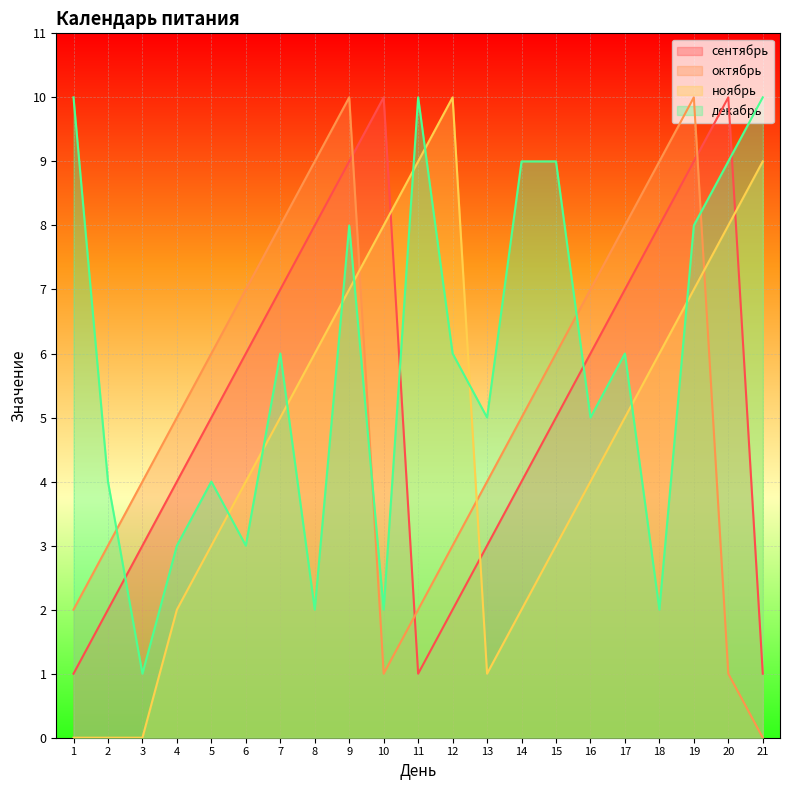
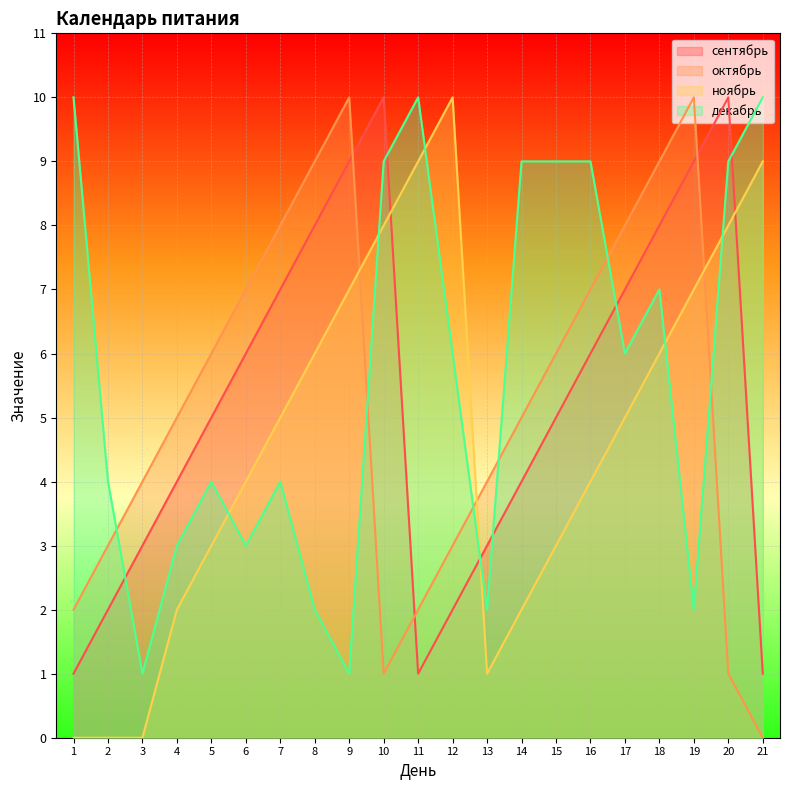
декабрь, 7: 6 -> 4
декабрь, 9: 8 -> 1
декабрь, 10: 2 -> 9
декабрь, 13: 5 -> 2
декабрь, 16: 5 -> 9
декабрь, 18: 2 -> 7
декабрь, 19: 8 -> 2
